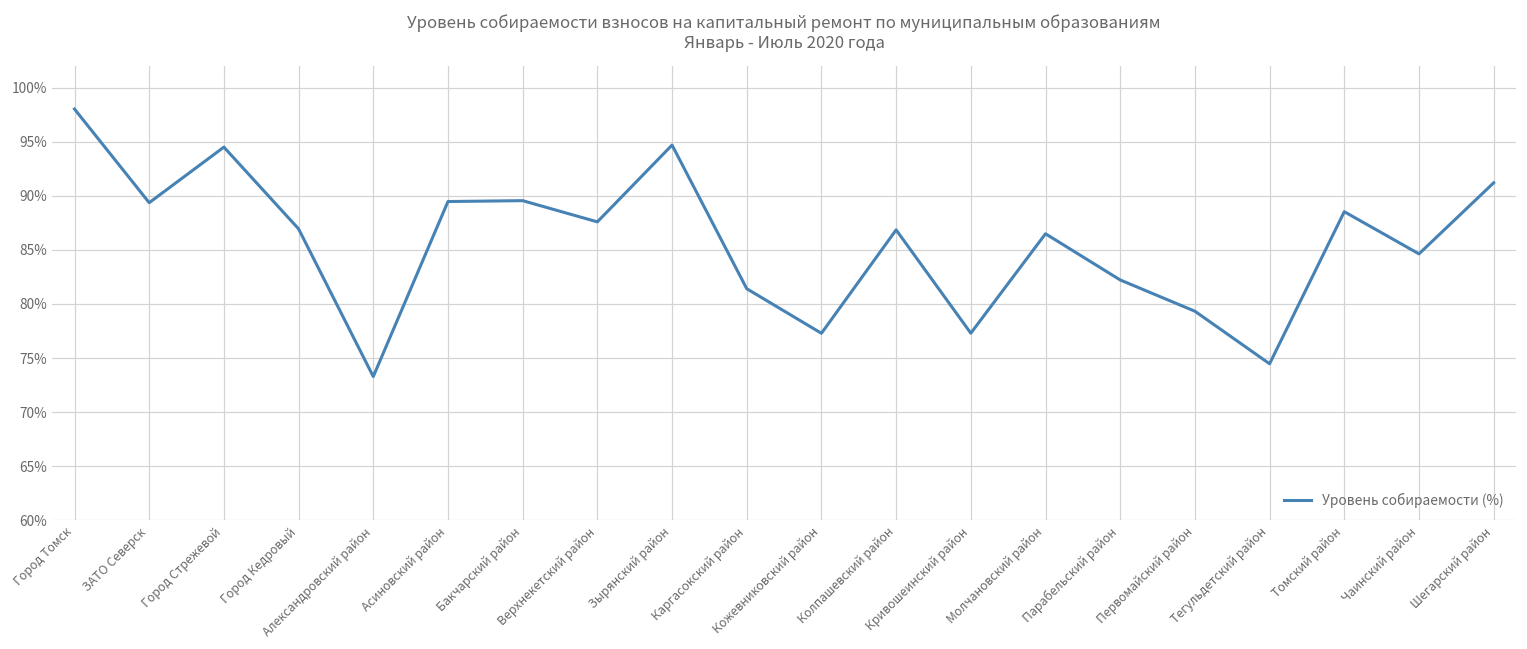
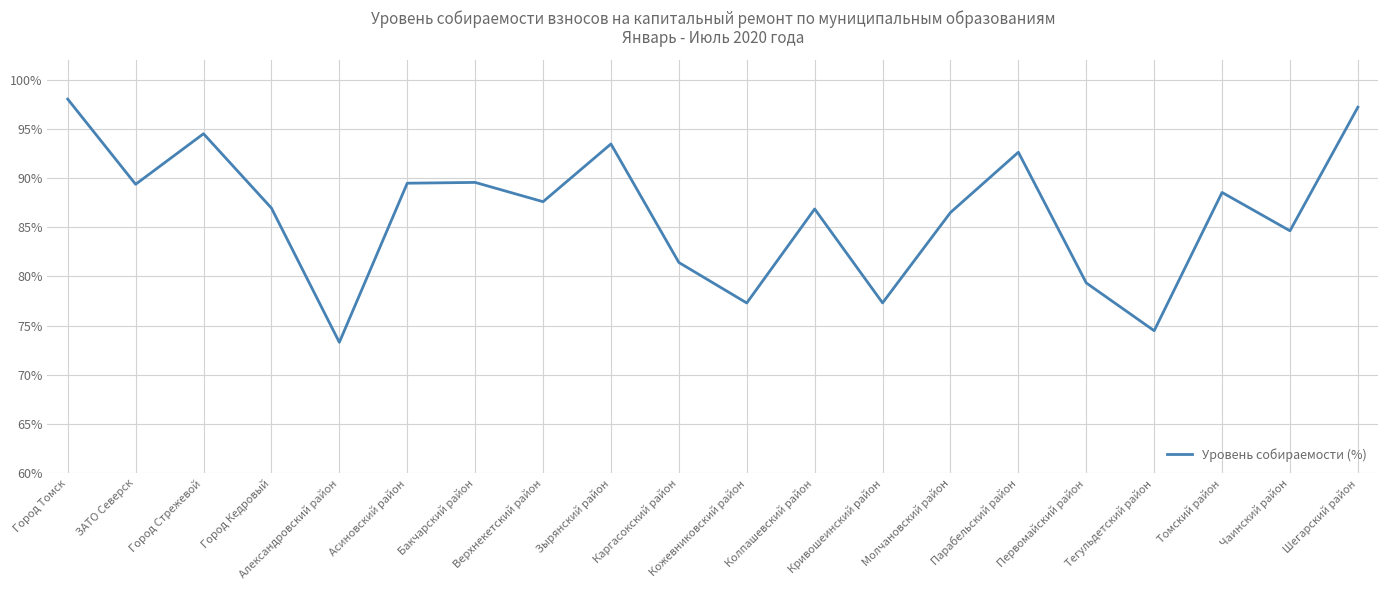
Зырянский район: 95% -> 93%
Парабельский район: 82% -> 93%
Шегарский район: 91% -> 97%
